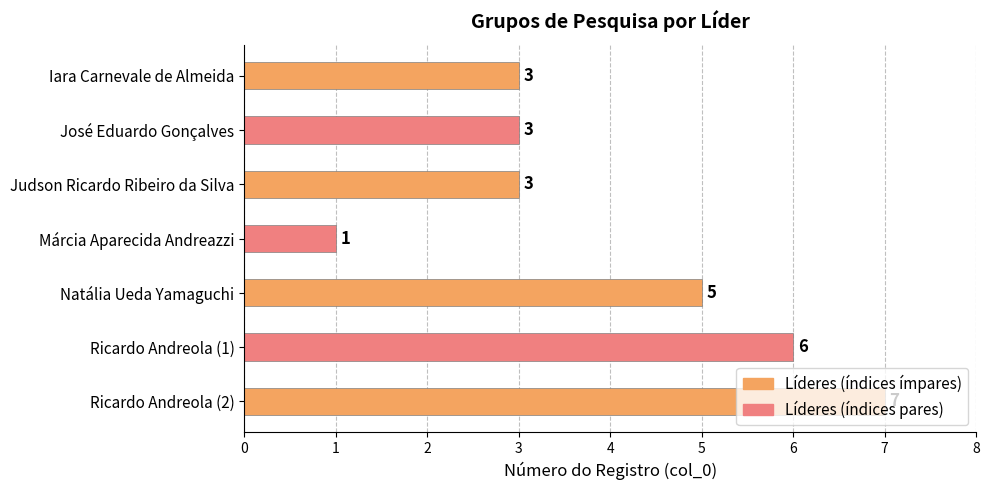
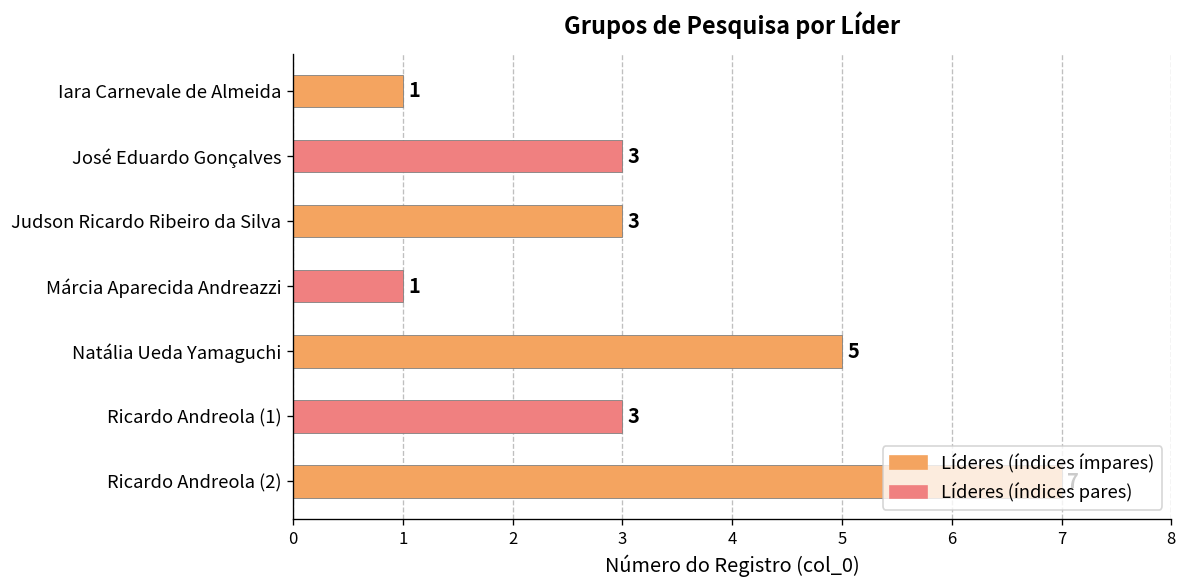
Iara Carnevale de Almeida: 3 -> 1
Ricardo Andreola (1): 6 -> 3
